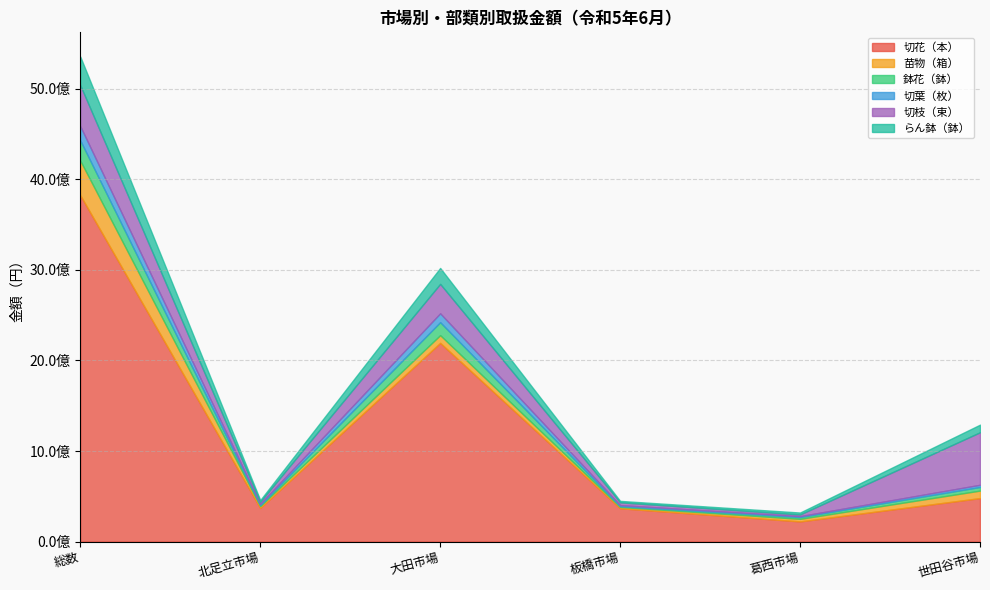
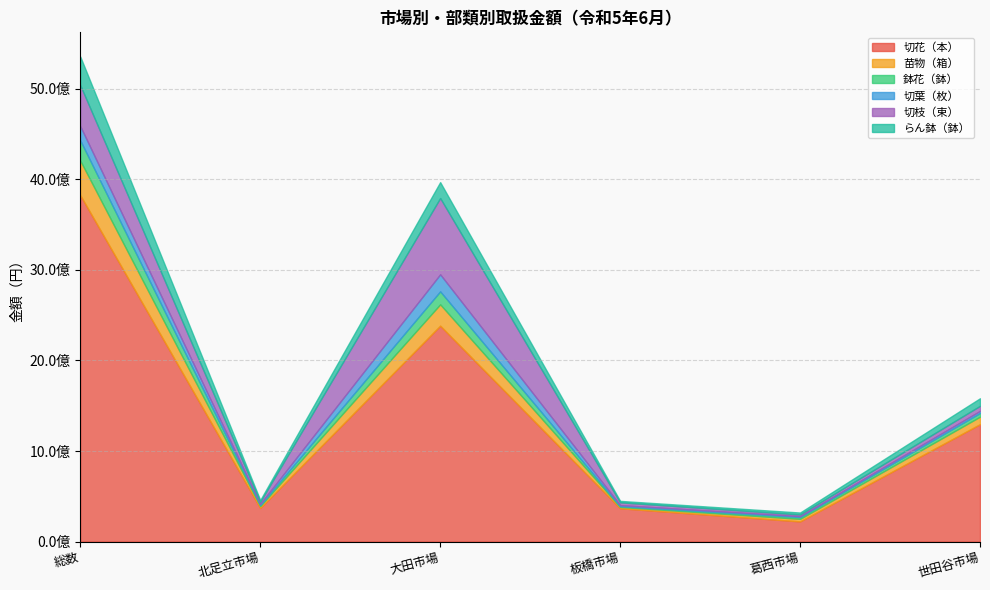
切花（本）, 大田市場: 22億 -> 24億
苗物（箱）, 大田市場: 1億 -> 2億
切葉（枚）, 大田市場: 1億 -> 2億
切枝（束）, 大田市場: 3億 -> 8億
切花（本）, 世田谷市場: 5億 -> 13億
切枝（束）, 世田谷市場: 6億 -> 1億
